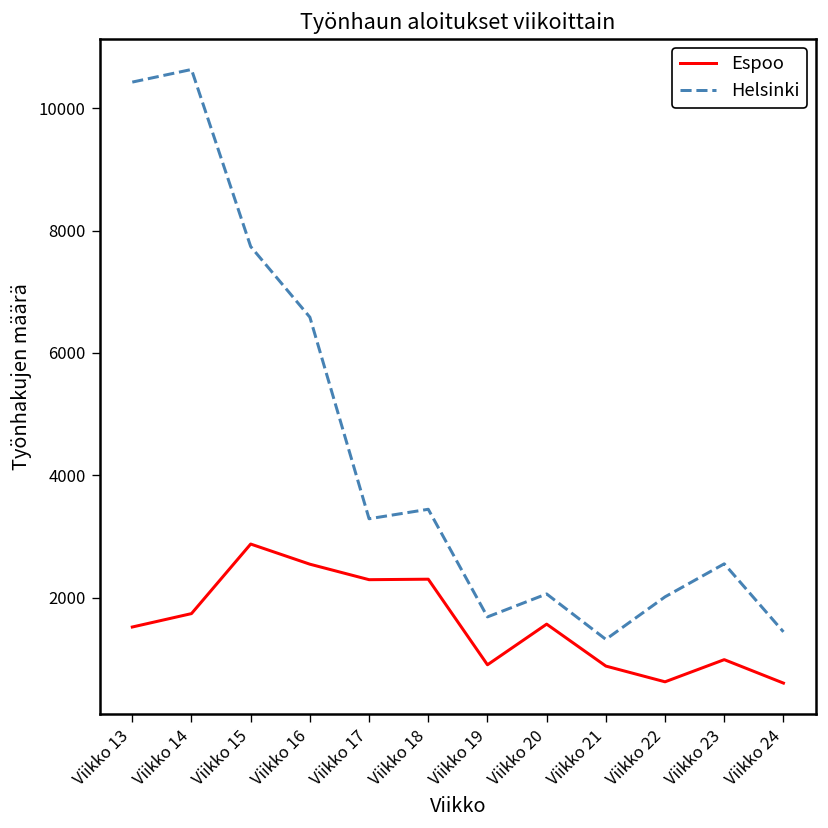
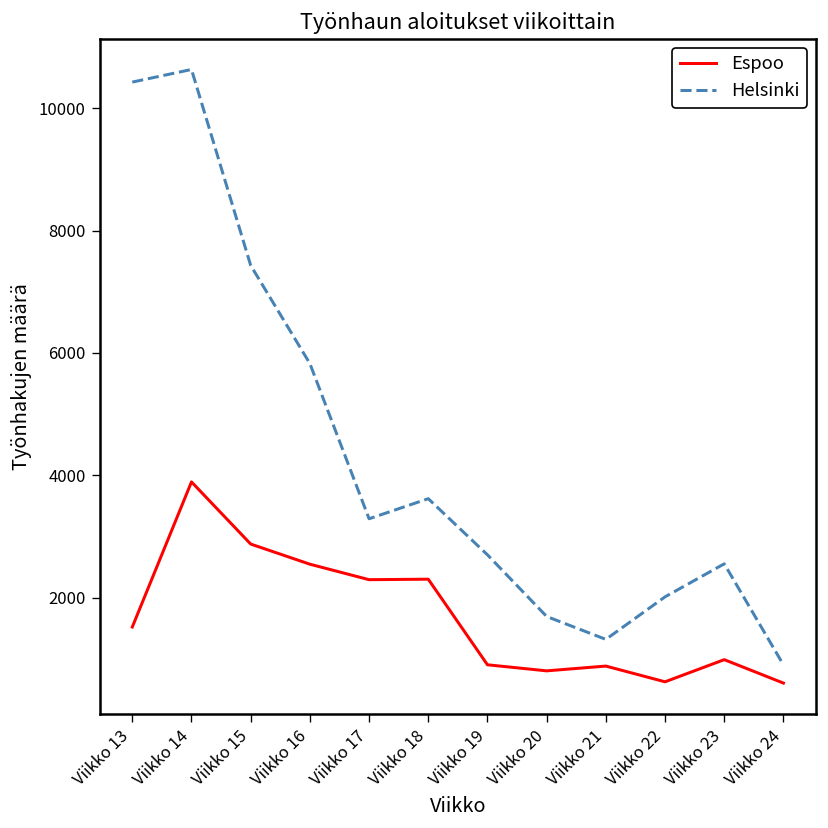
Espoo, Viikko 14: 1700 -> 3900
Helsinki, Viikko 15: 7700 -> 7400
Helsinki, Viikko 16: 6600 -> 5800
Helsinki, Viikko 18: 3400 -> 3600
Helsinki, Viikko 19: 1700 -> 2700
Espoo, Viikko 20: 1600 -> 800
Helsinki, Viikko 20: 2100 -> 1700
Helsinki, Viikko 24: 1400 -> 900
